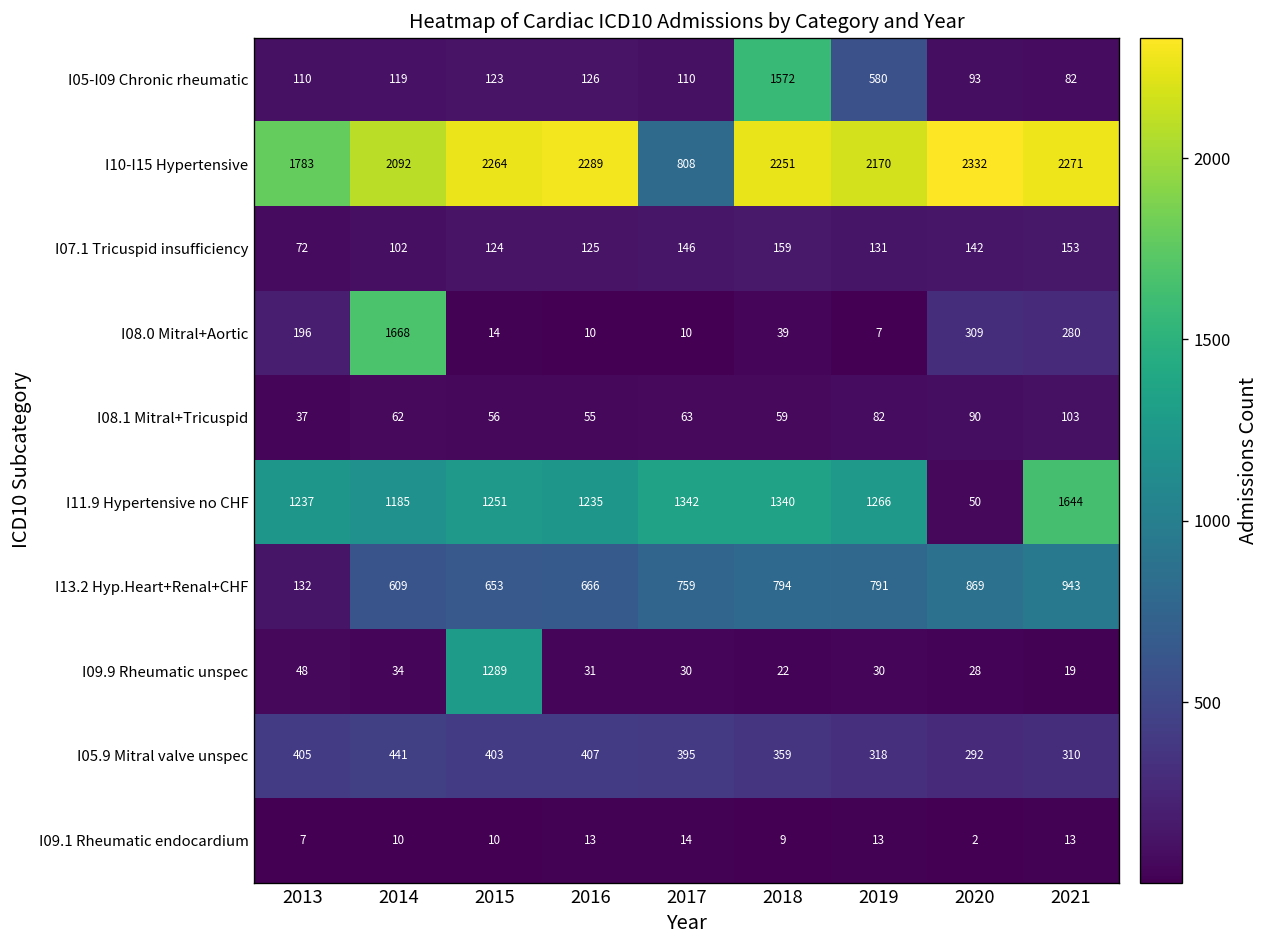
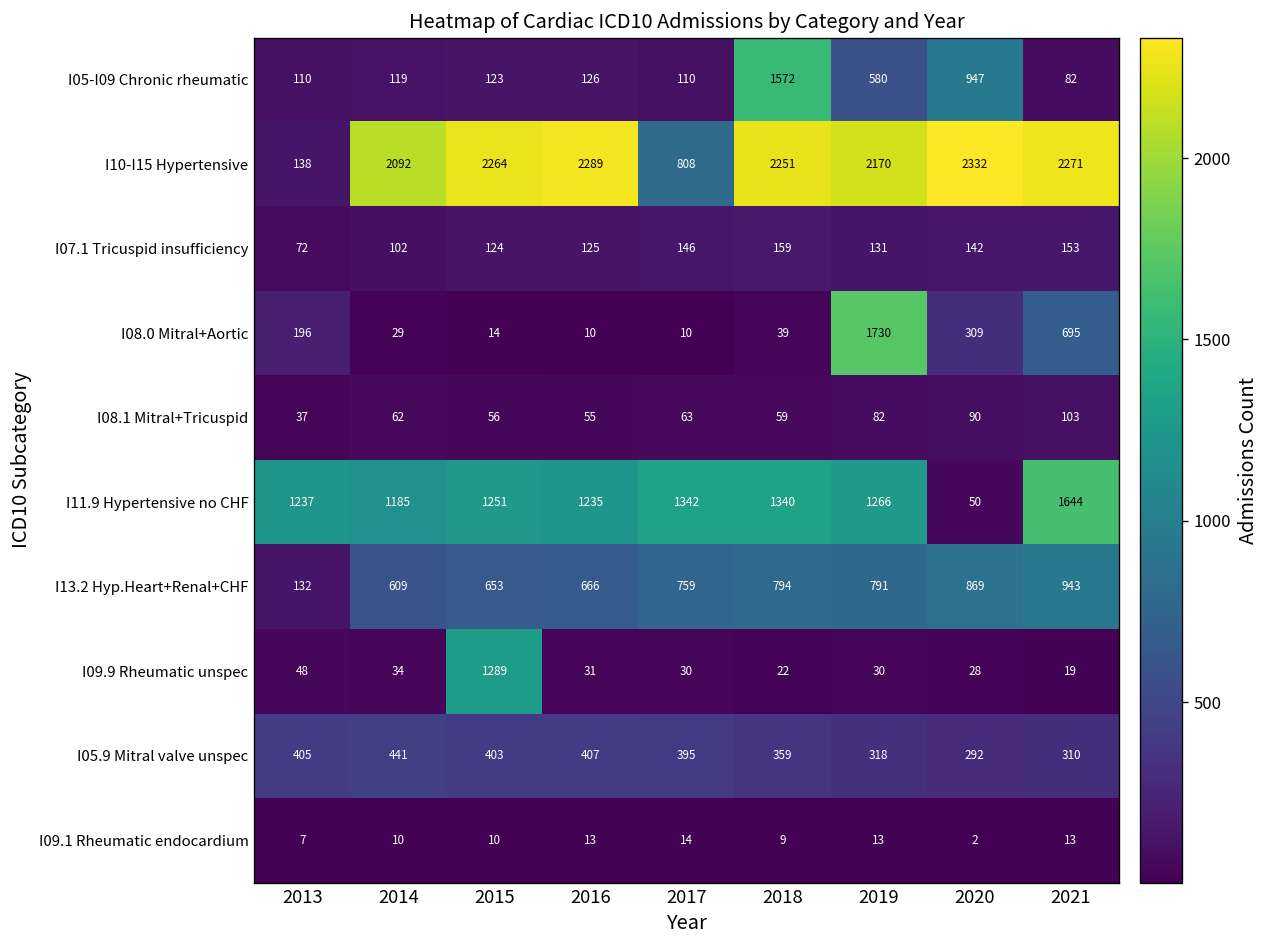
I05-I09 Chronic rheumatic, 2020: 93 -> 947
I10-I15 Hypertensive, 2013: 1783 -> 138
I08.0 Mitral+Aortic, 2014: 1668 -> 29
I08.0 Mitral+Aortic, 2019: 7 -> 1730
I08.0 Mitral+Aortic, 2021: 280 -> 695
